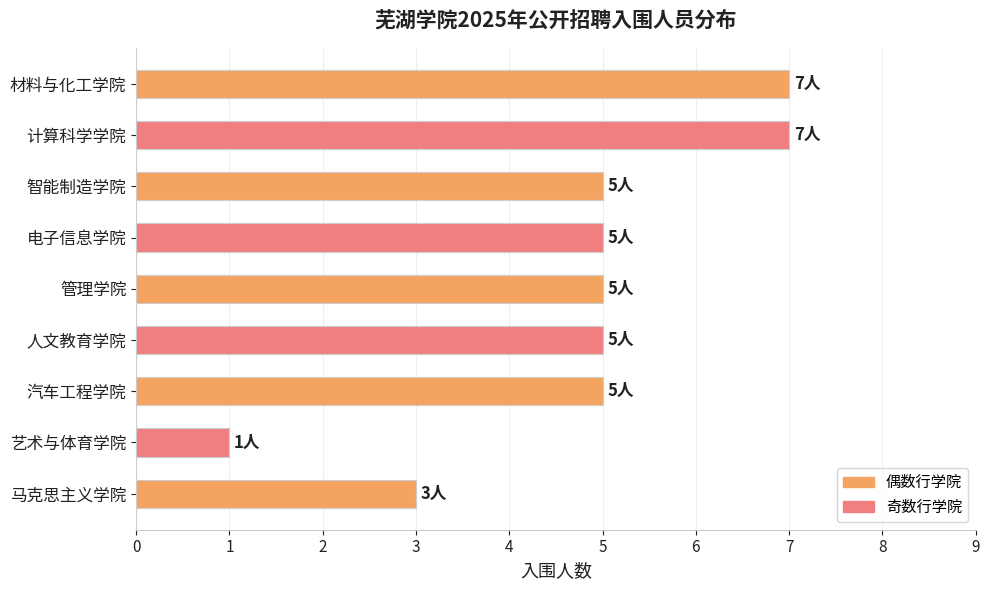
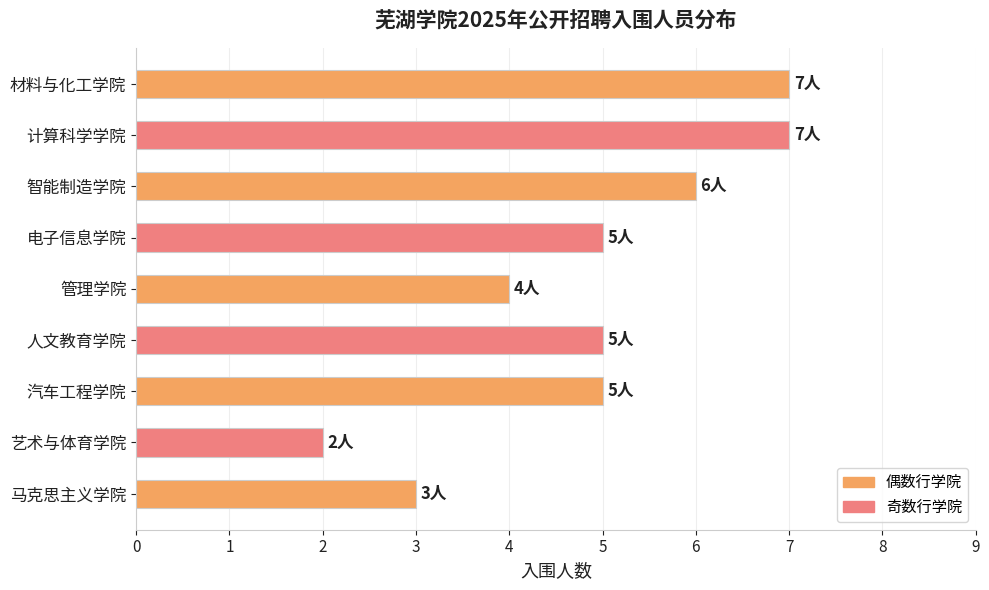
智能制造学院: 5人 -> 6人
管理学院: 5人 -> 4人
艺术与体育学院: 1人 -> 2人
